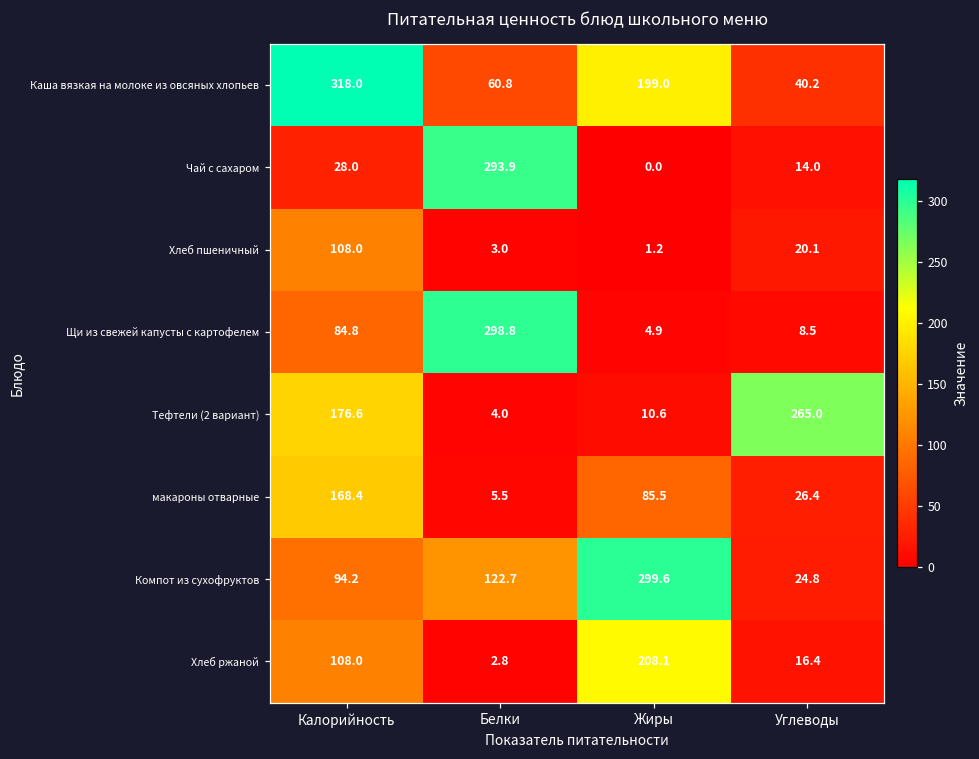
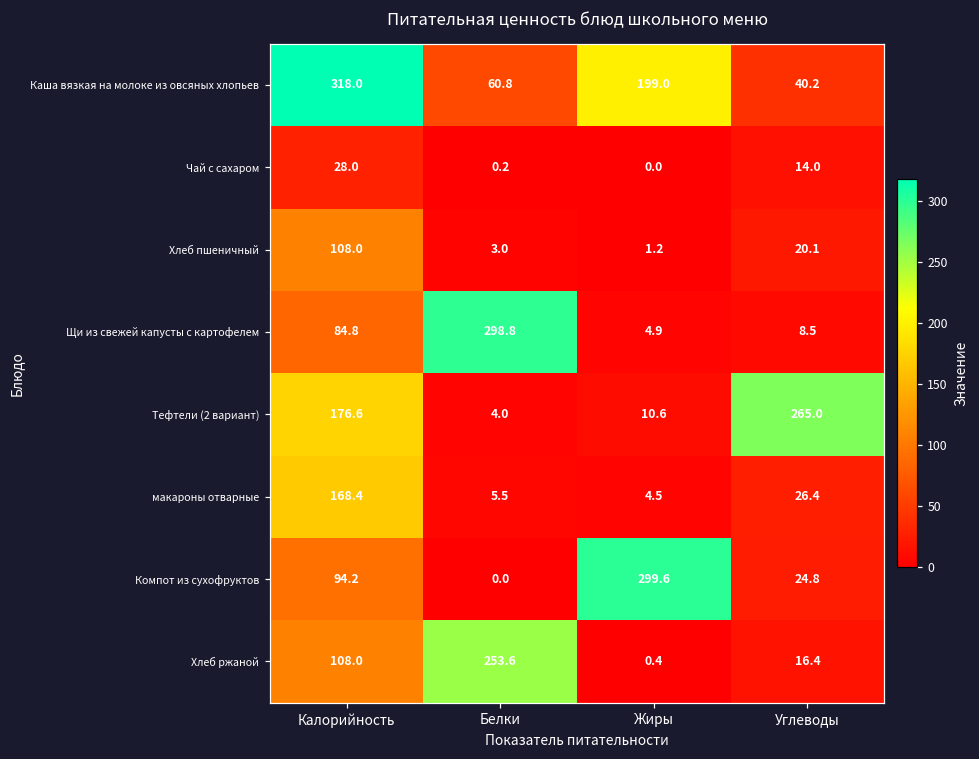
Чай с сахаром, Белки: 293.9 -> 0.2
макароны отварные, Жиры: 85.5 -> 4.5
Компот из сухофруктов, Белки: 122.7 -> 0.0
Хлеб ржаной, Белки: 2.8 -> 253.6
Хлеб ржаной, Жиры: 208.1 -> 0.4
